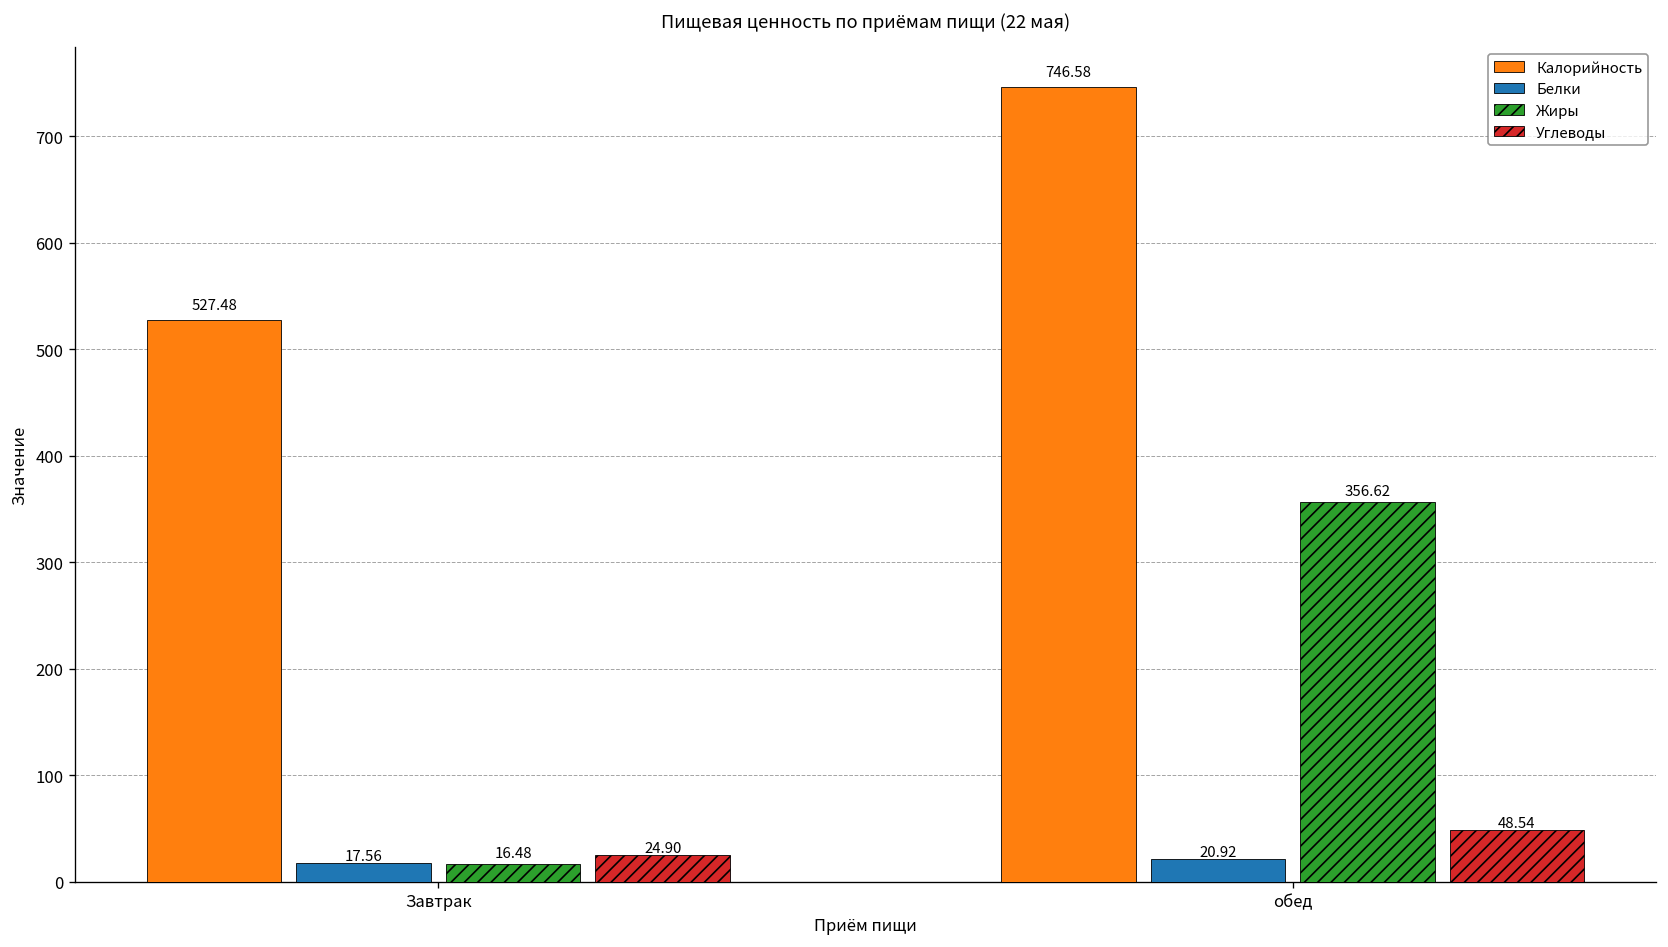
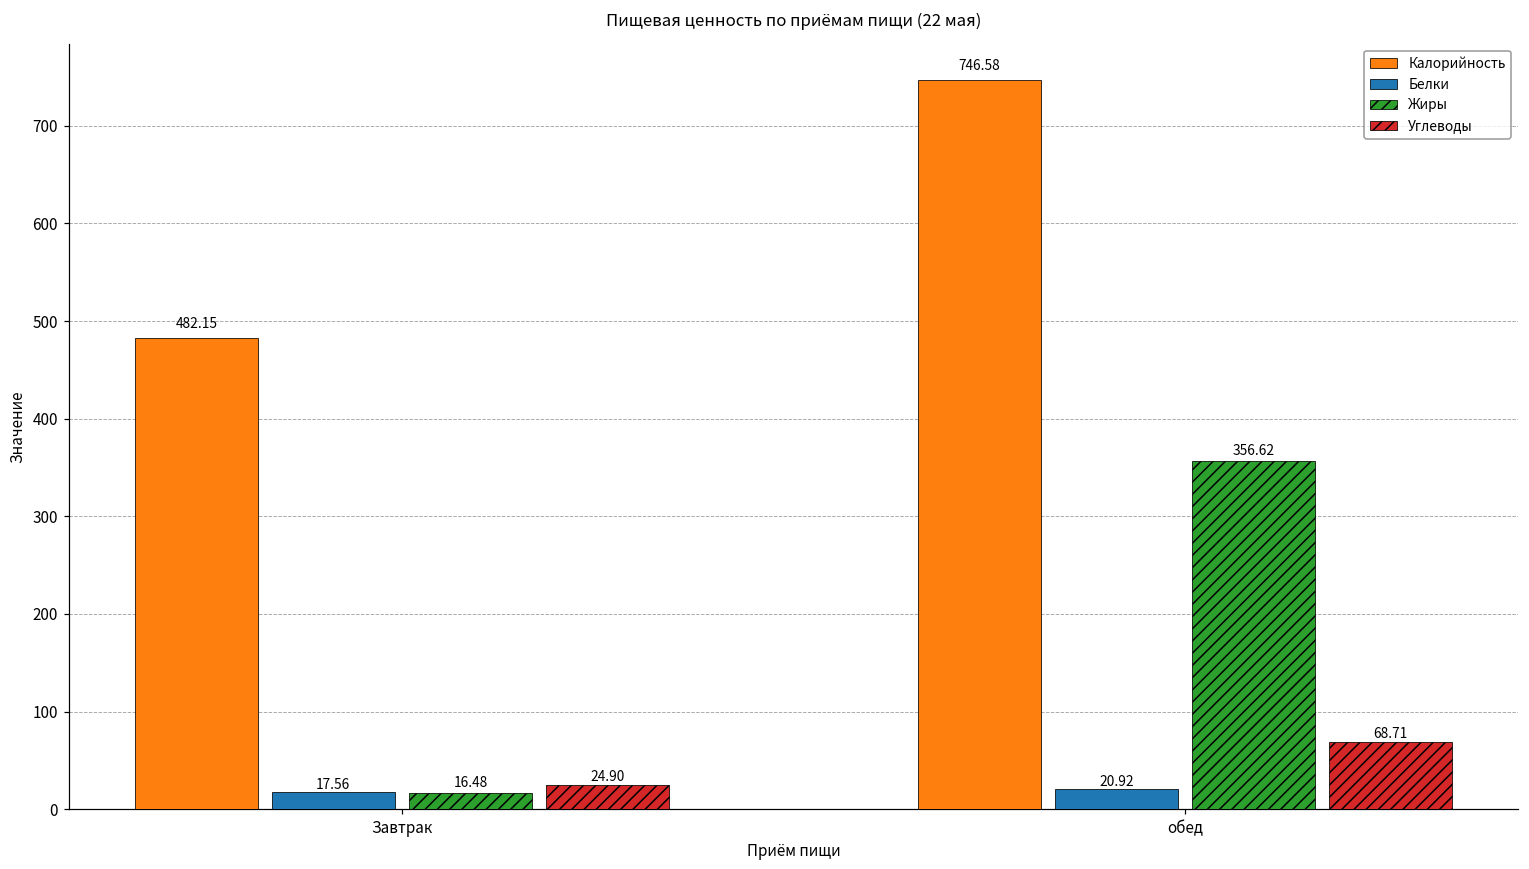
Калорийность, Завтрак: 527.48 -> 482.15
Углеводы, обед: 48.54 -> 68.71
